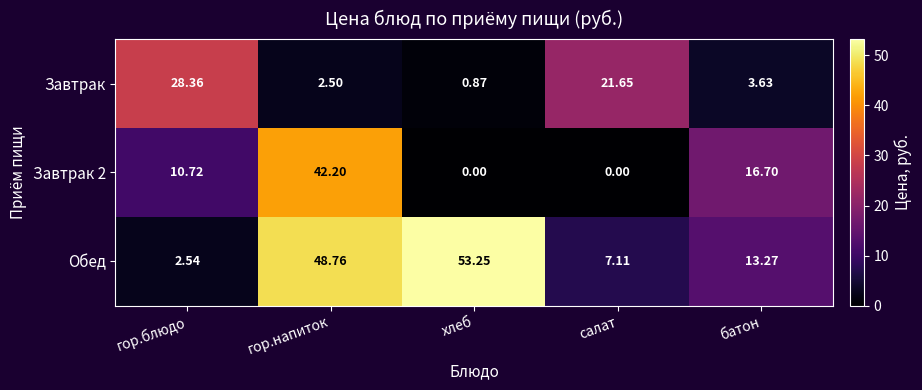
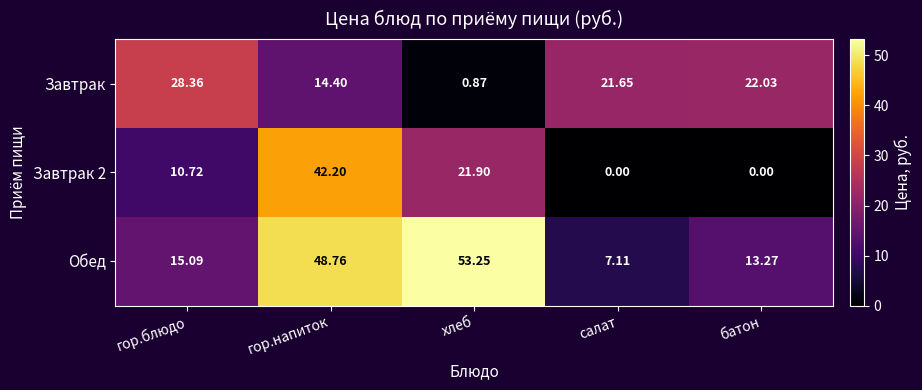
Завтрак, гор.напиток: 2.50 -> 14.40
Завтрак, батон: 3.63 -> 22.03
Завтрак 2, хлеб: 0.00 -> 21.90
Завтрак 2, батон: 16.70 -> 0.00
Обед, гор.блюдо: 2.54 -> 15.09
